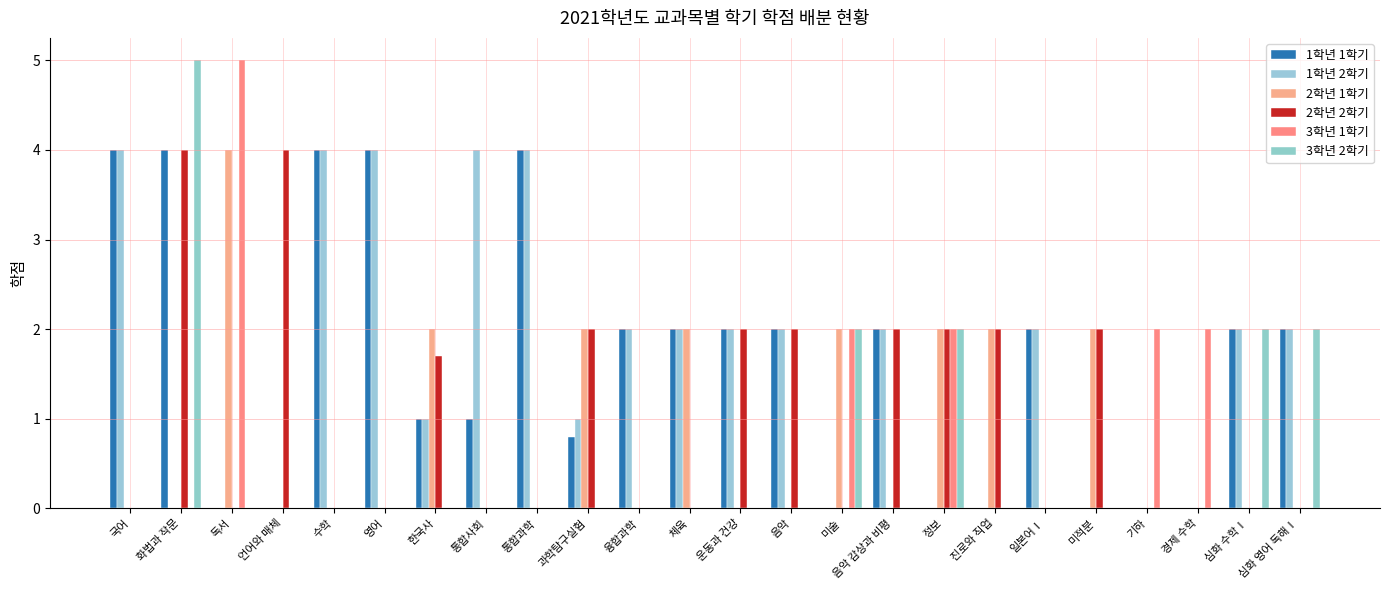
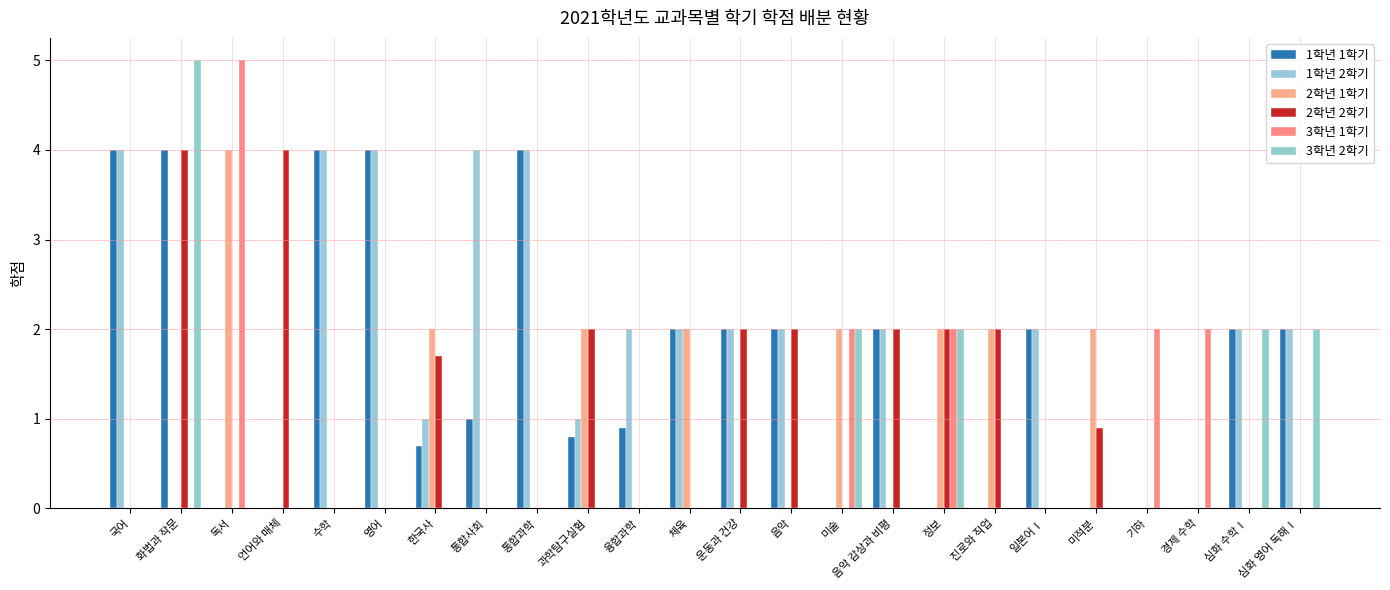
1학년 1학기, 한국사: 1.0 -> 0.7
1학년 1학기, 융합과학: 2.0 -> 0.9
2학년 2학기, 미적분: 2.0 -> 0.9
